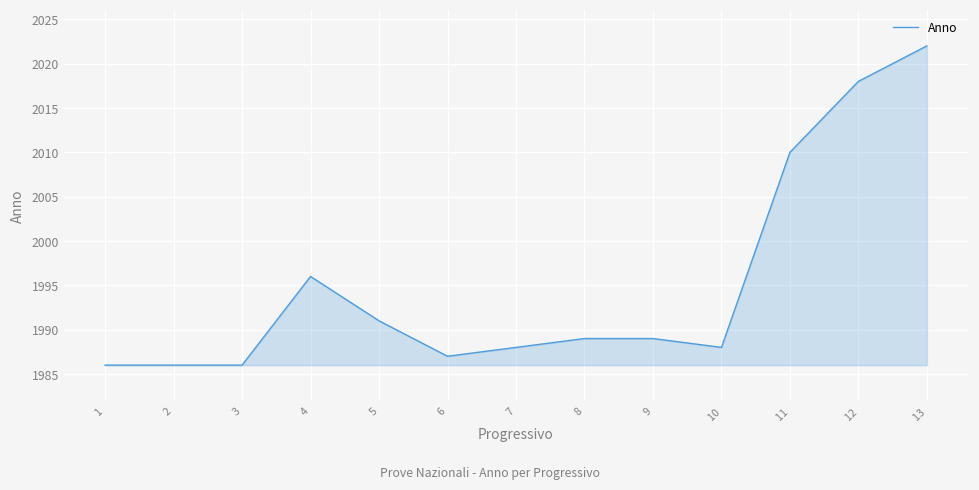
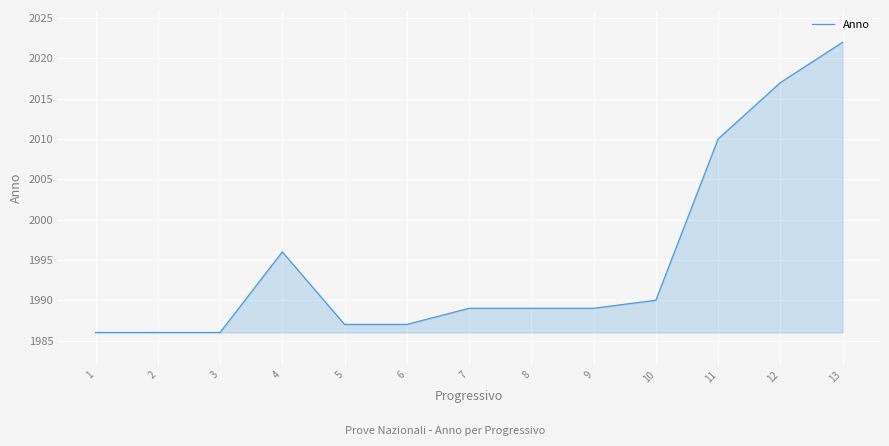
5: 1991 -> 1987
7: 1988 -> 1989
10: 1988 -> 1990
12: 2018 -> 2017
